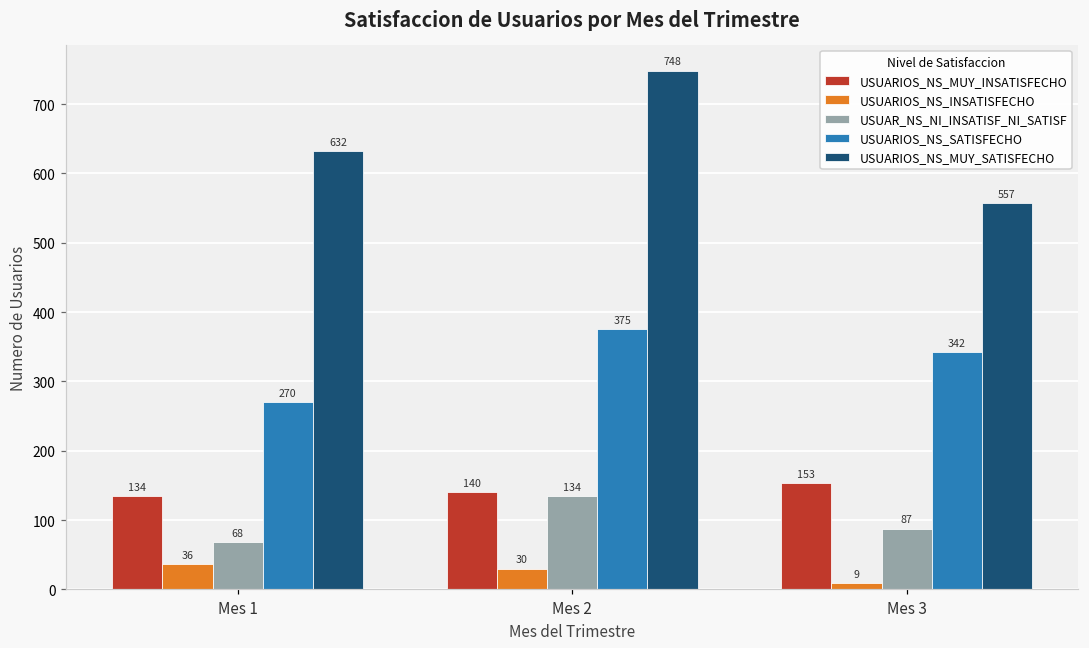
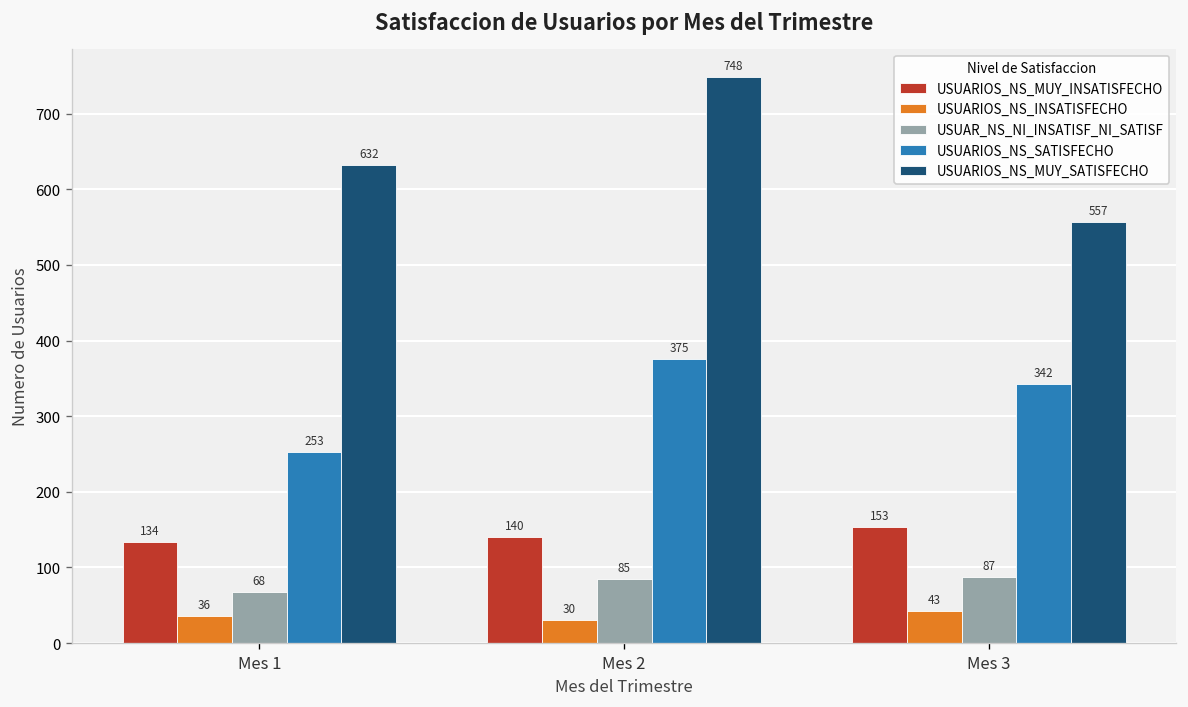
USUARIOS_NS_SATISFECHO, Mes 1: 270 -> 253
USUAR_NS_NI_INSATISF_NI_SATISF, Mes 2: 134 -> 85
USUARIOS_NS_INSATISFECHO, Mes 3: 9 -> 43
